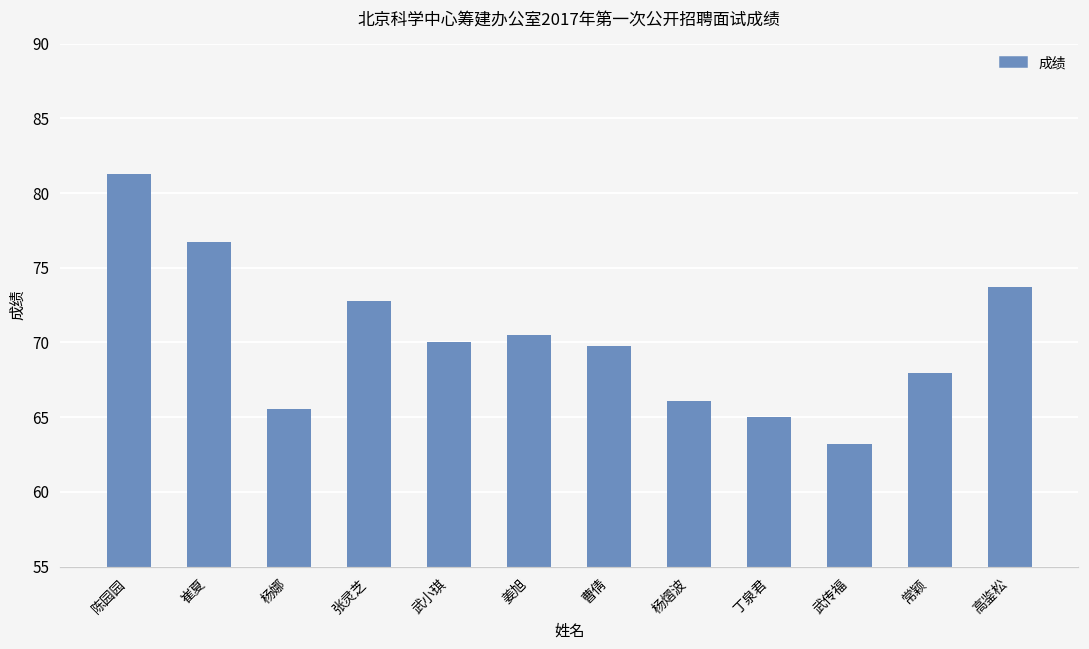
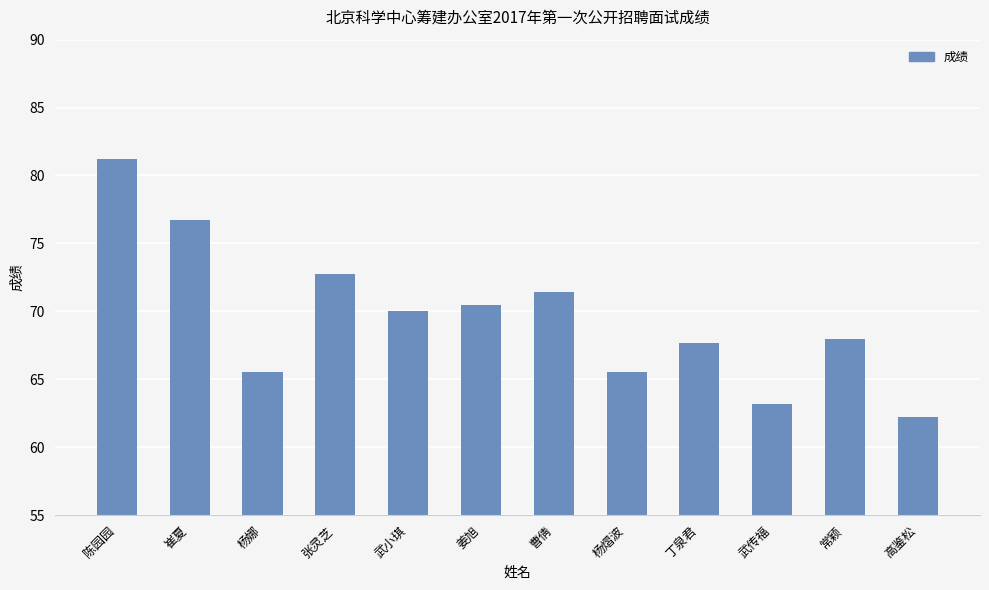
曹倩: 69.8 -> 71.4
杨熠波: 66.1 -> 65.5
丁泉君: 65.0 -> 67.7
高鉴松: 73.7 -> 62.3
